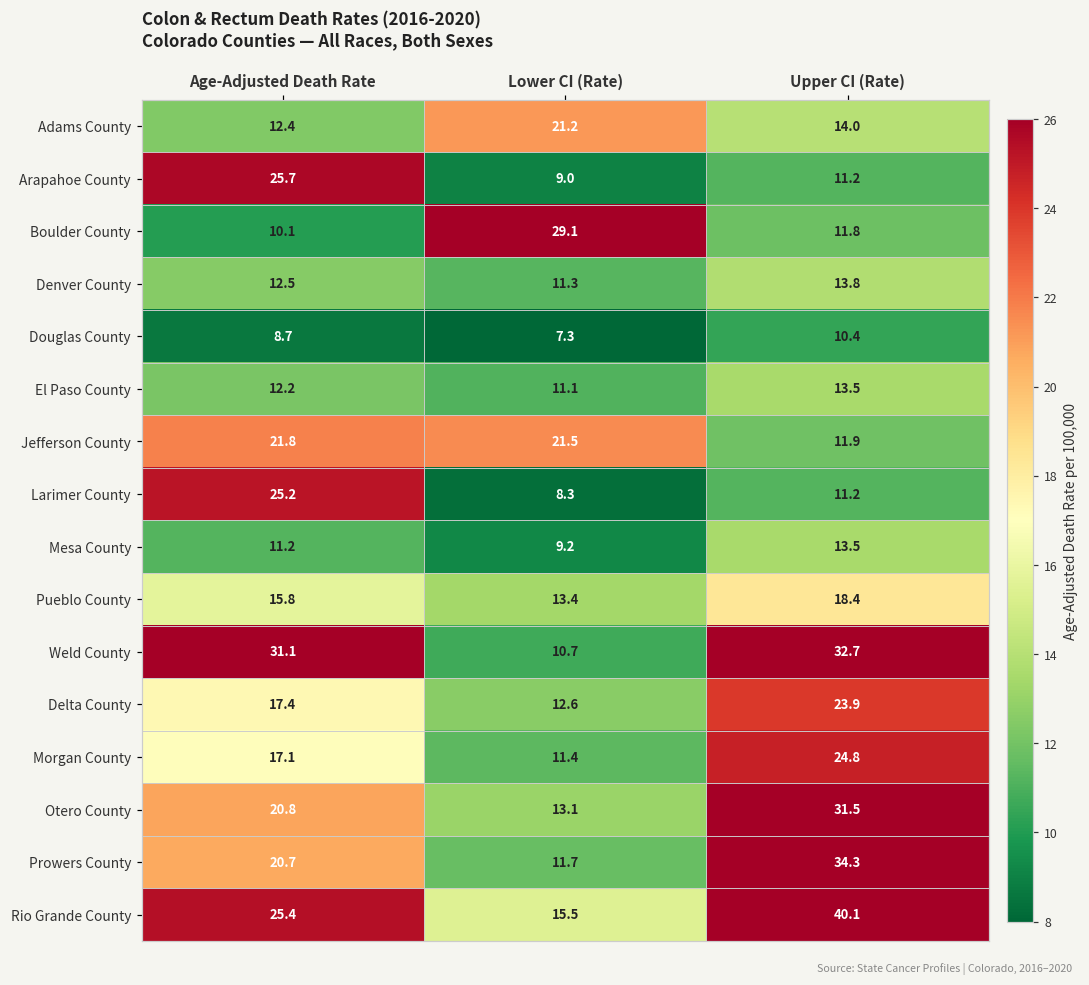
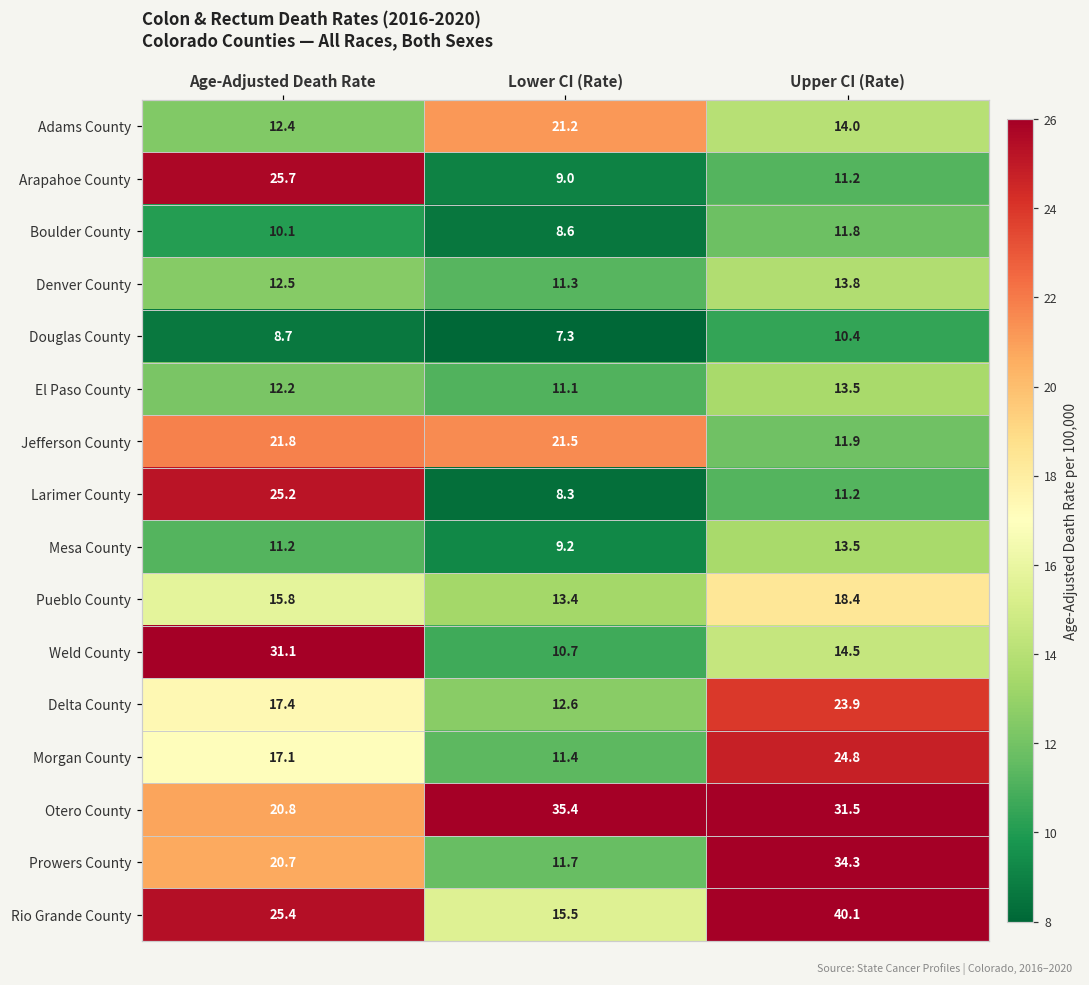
Boulder County, Lower CI (Rate): 29.1 -> 8.6
Weld County, Upper CI (Rate): 32.7 -> 14.5
Otero County, Lower CI (Rate): 13.1 -> 35.4
